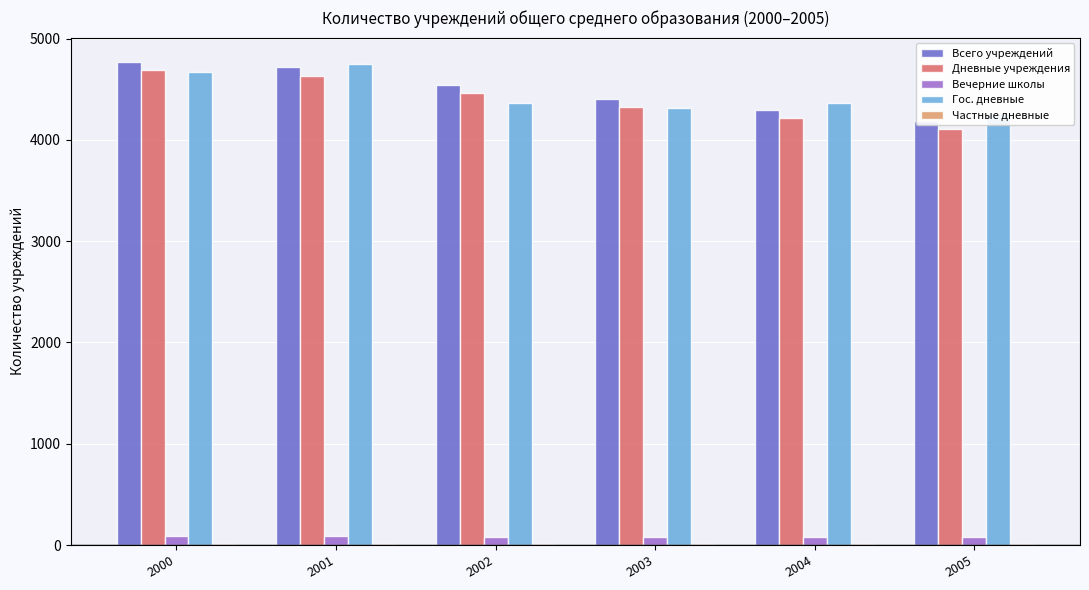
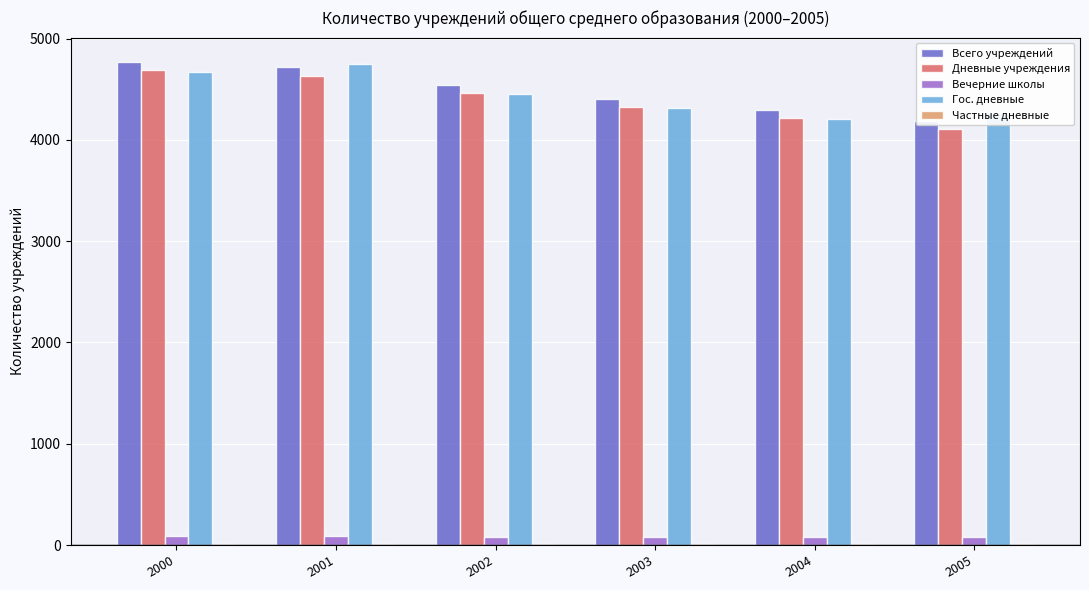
Гос. дневные, 2002: 4370 -> 4450
Гос. дневные, 2004: 4370 -> 4210
